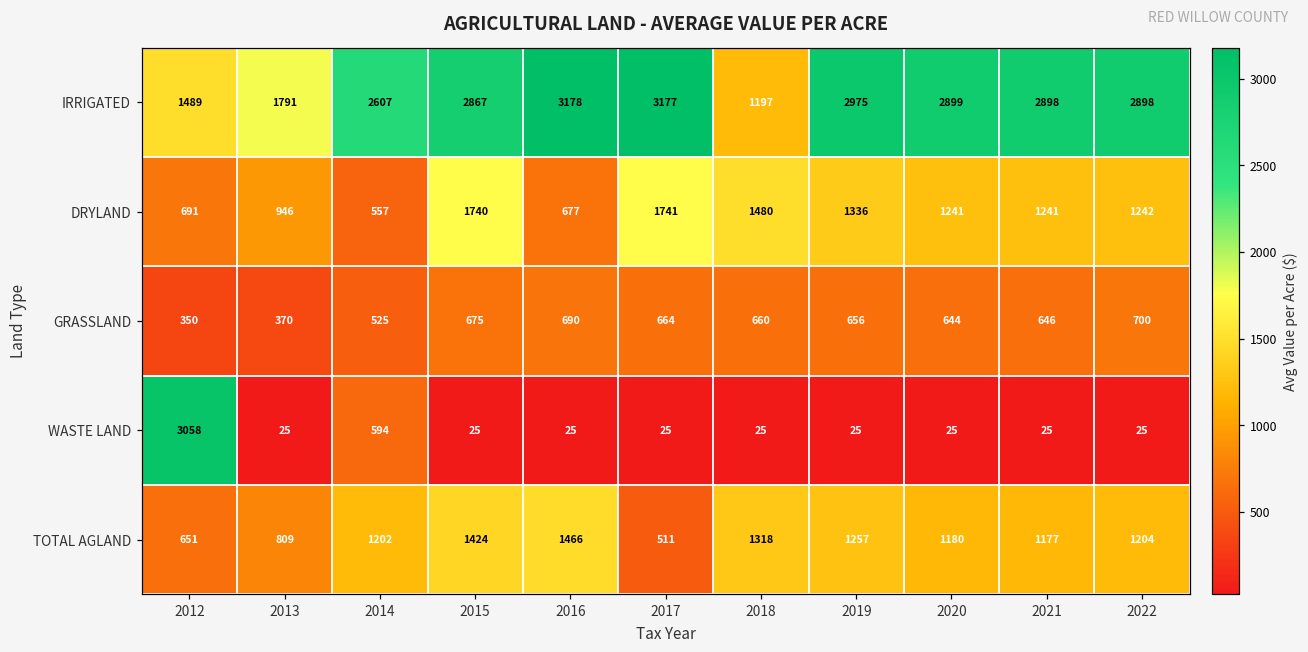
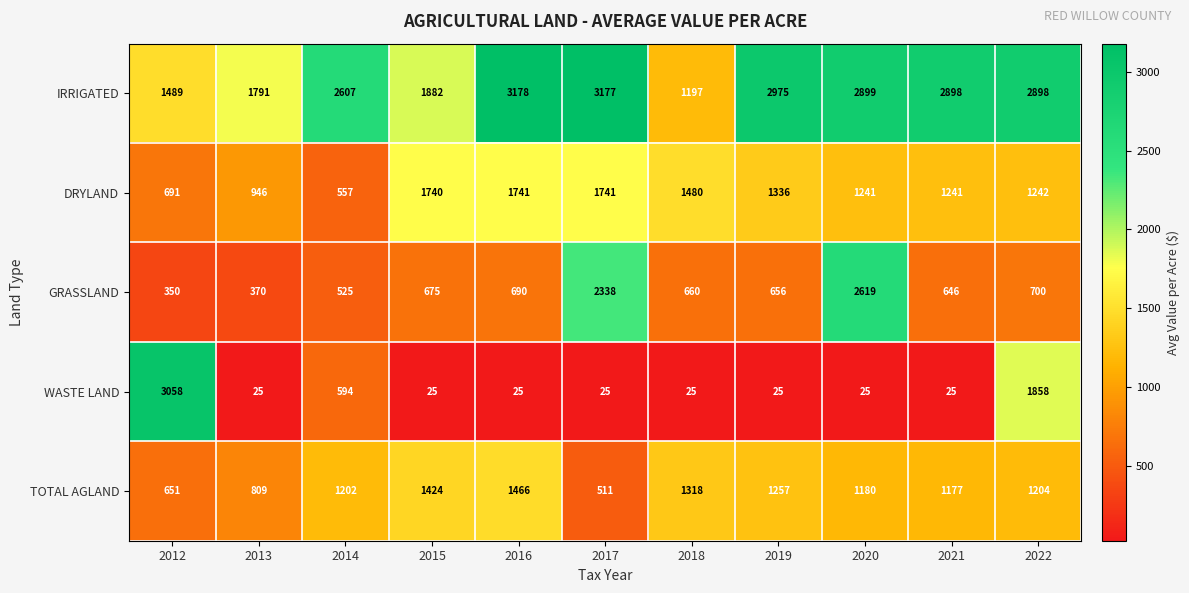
IRRIGATED, 2015: 2867 -> 1882
DRYLAND, 2016: 677 -> 1741
GRASSLAND, 2017: 664 -> 2338
GRASSLAND, 2020: 644 -> 2619
WASTE LAND, 2022: 25 -> 1858
